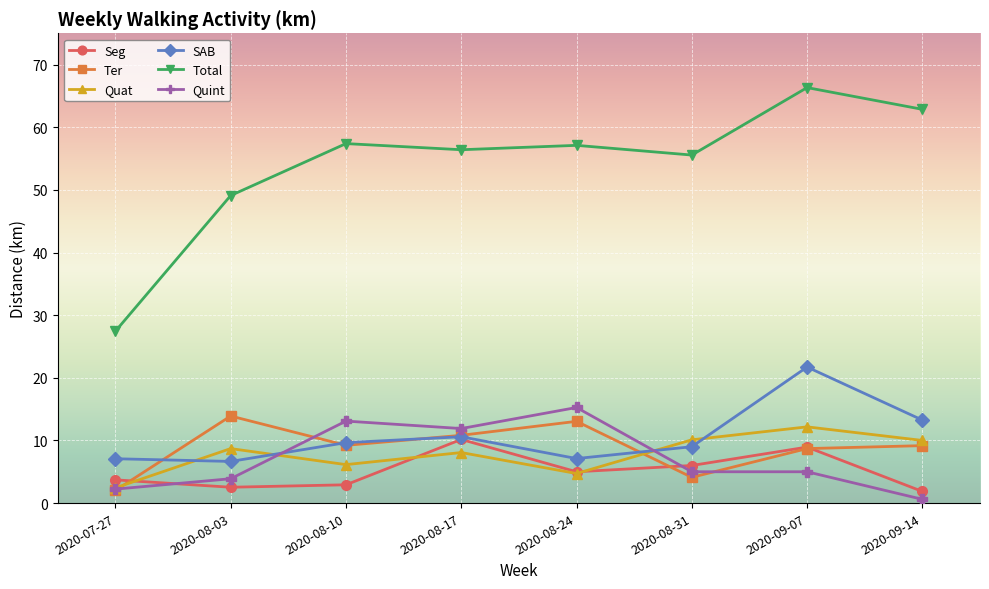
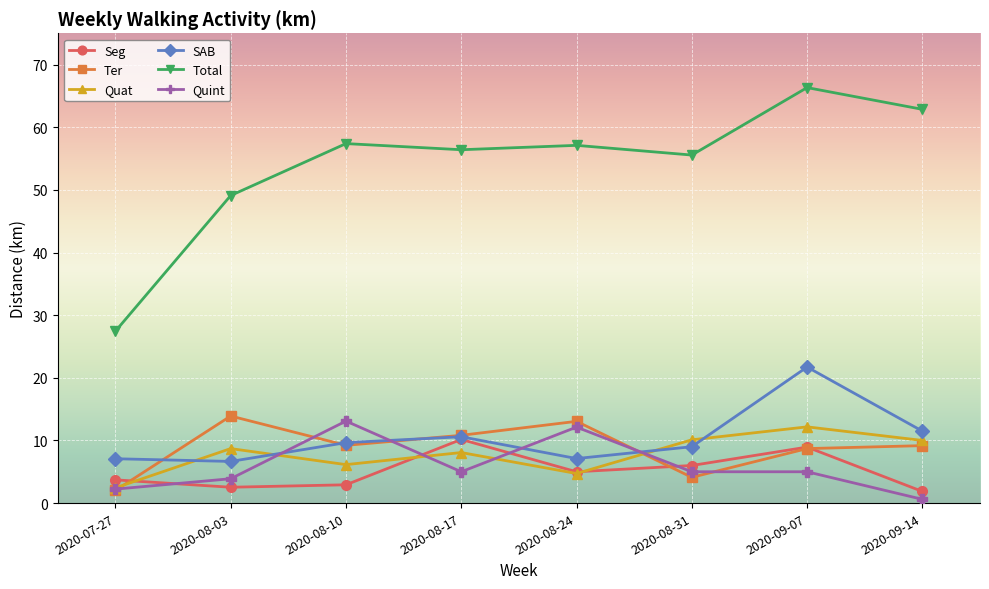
Quint, 2020-08-17: 12 -> 5
Quint, 2020-08-24: 15 -> 12
SAB, 2020-09-14: 13 -> 11
